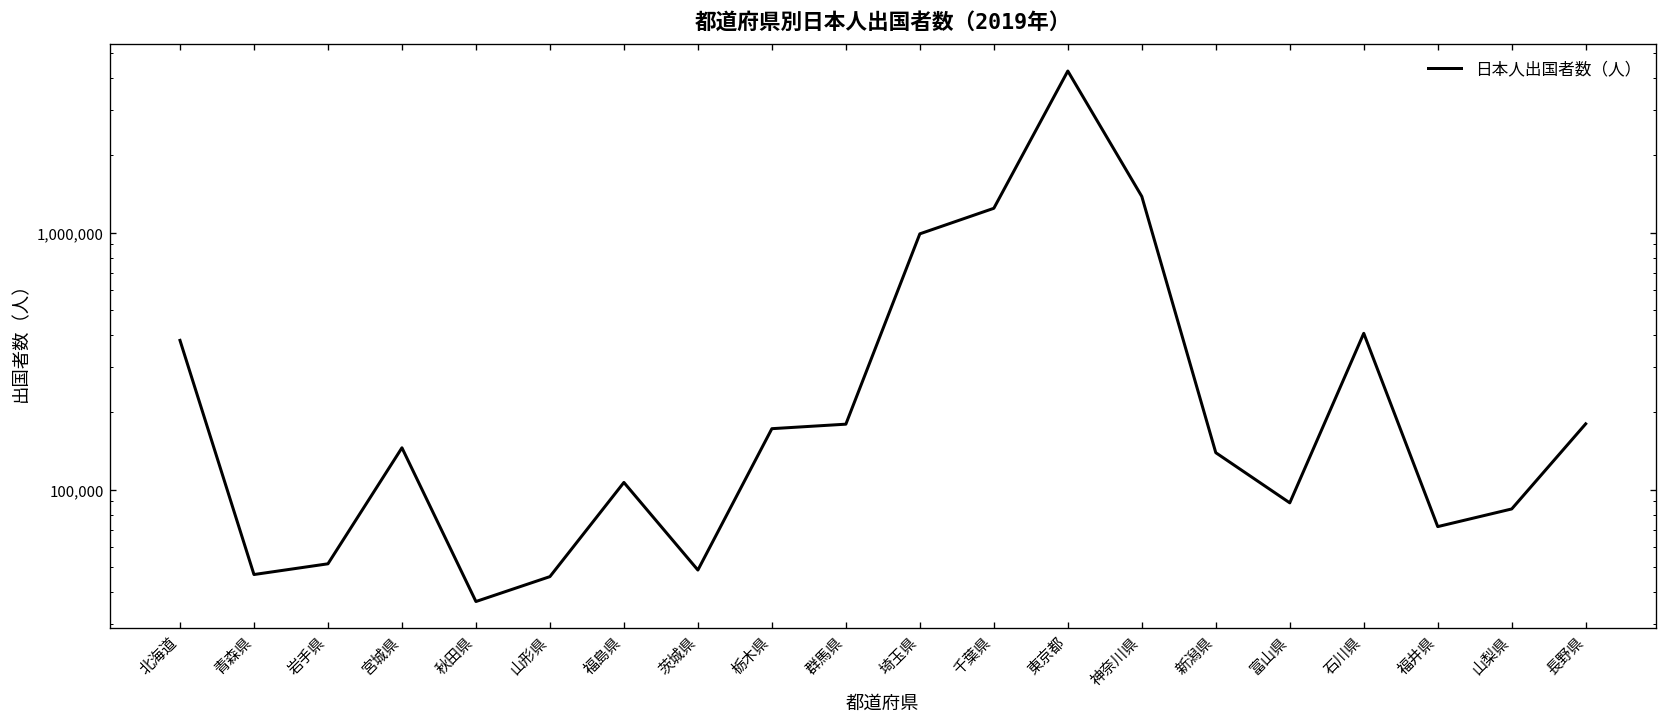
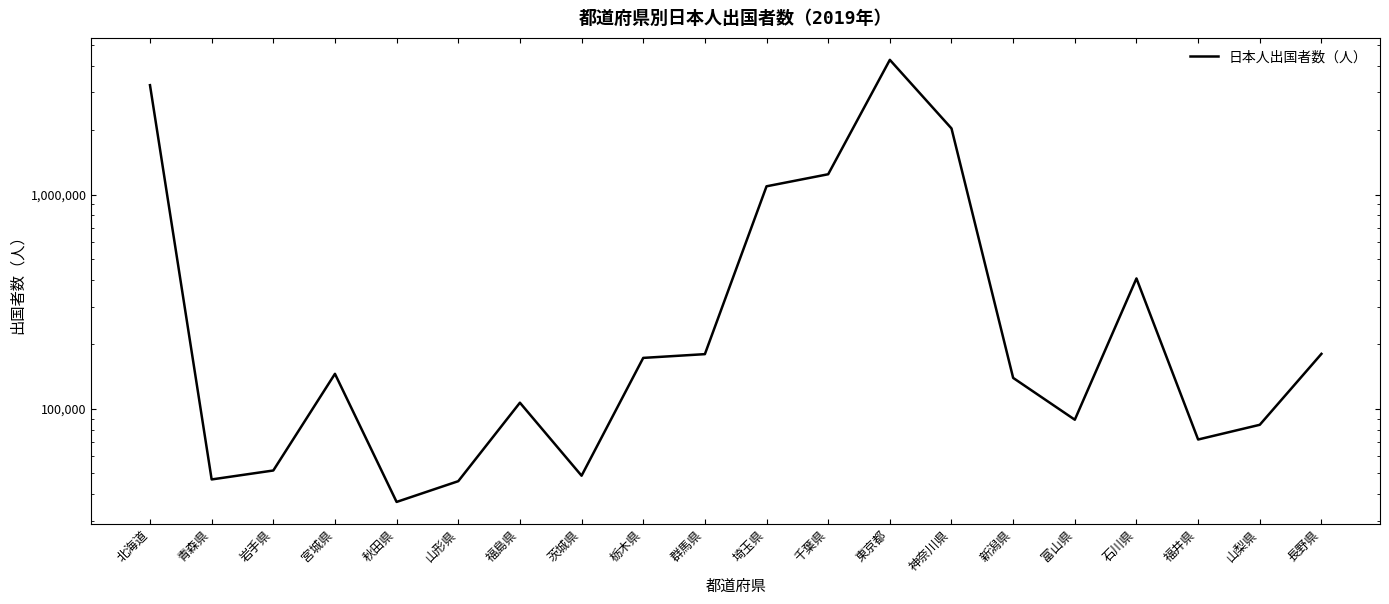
北海道: 380,000 -> 3,200,000
埼玉県: 1,000,000 -> 1,100,000
神奈川県: 1,400,000 -> 2,000,000
